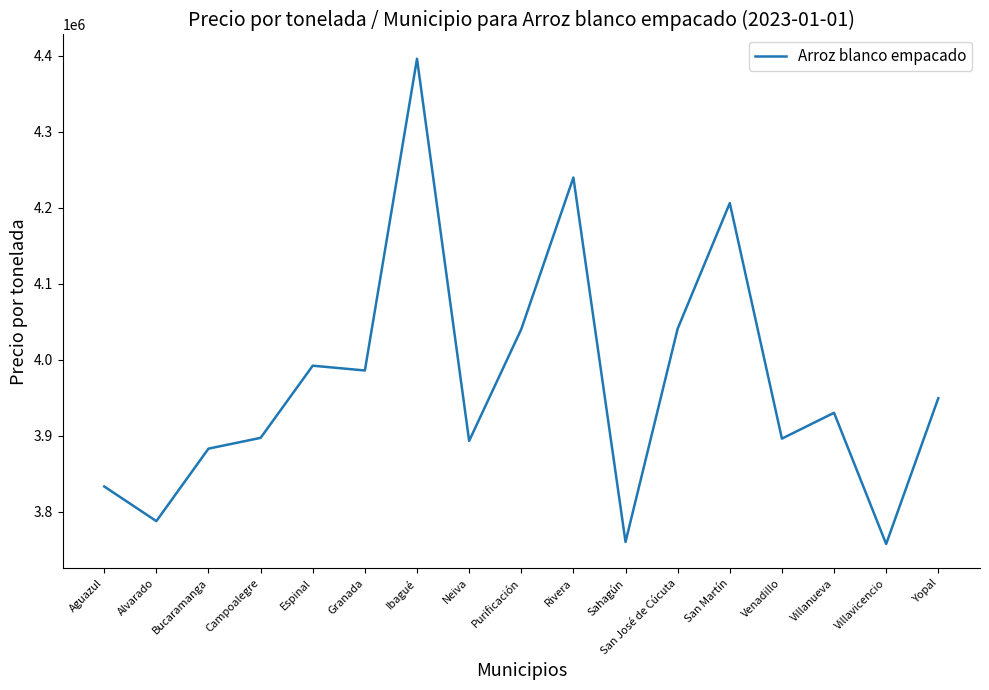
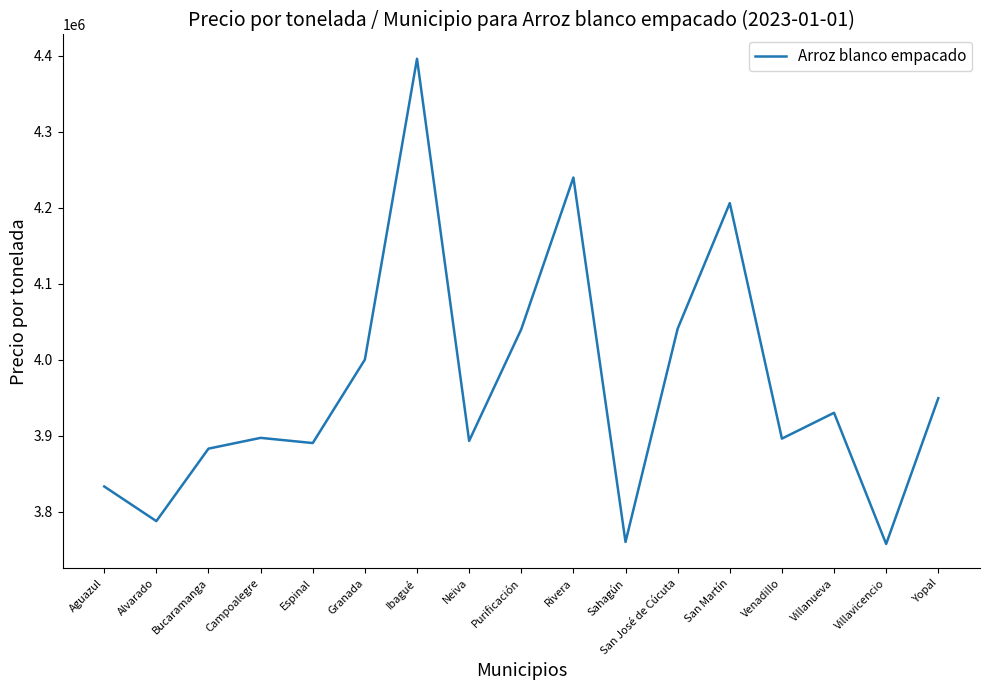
Espinal: 3990000 -> 3890000
Granada: 3990000 -> 4000000
